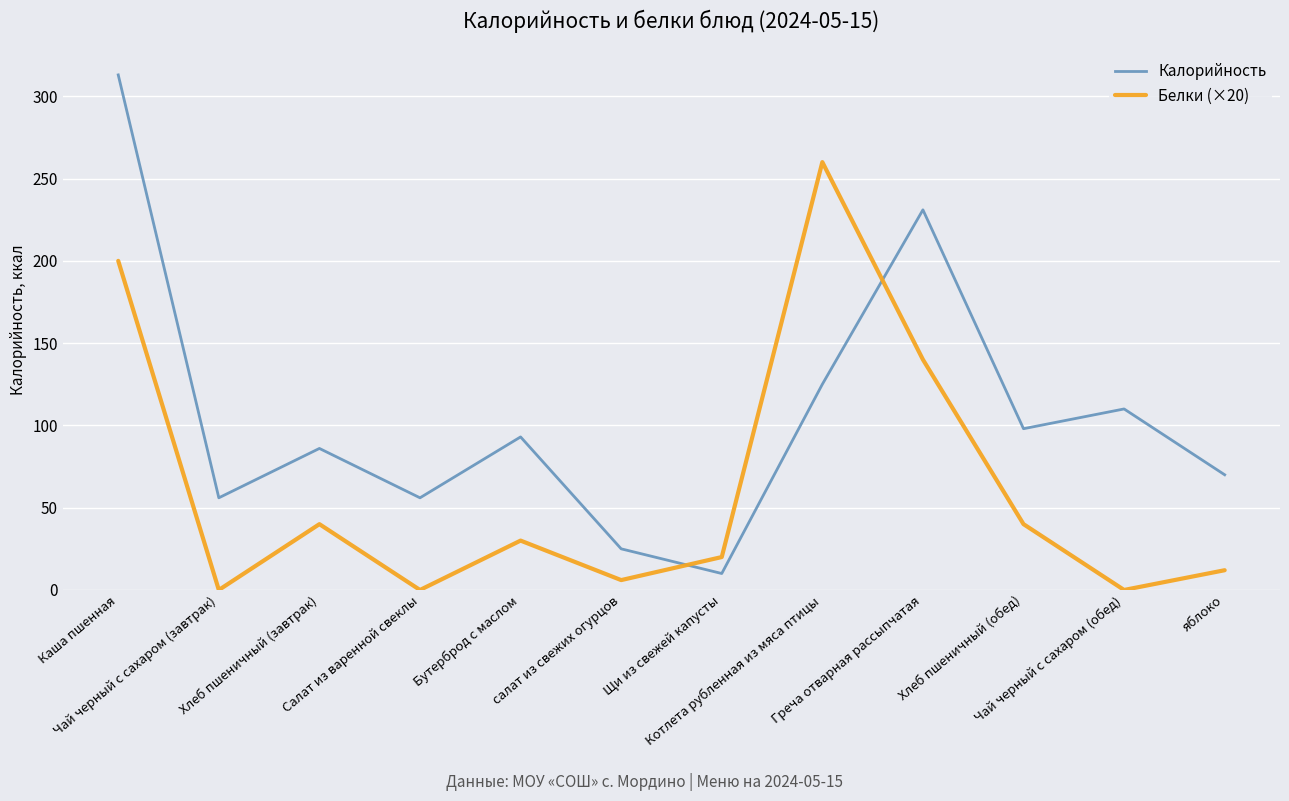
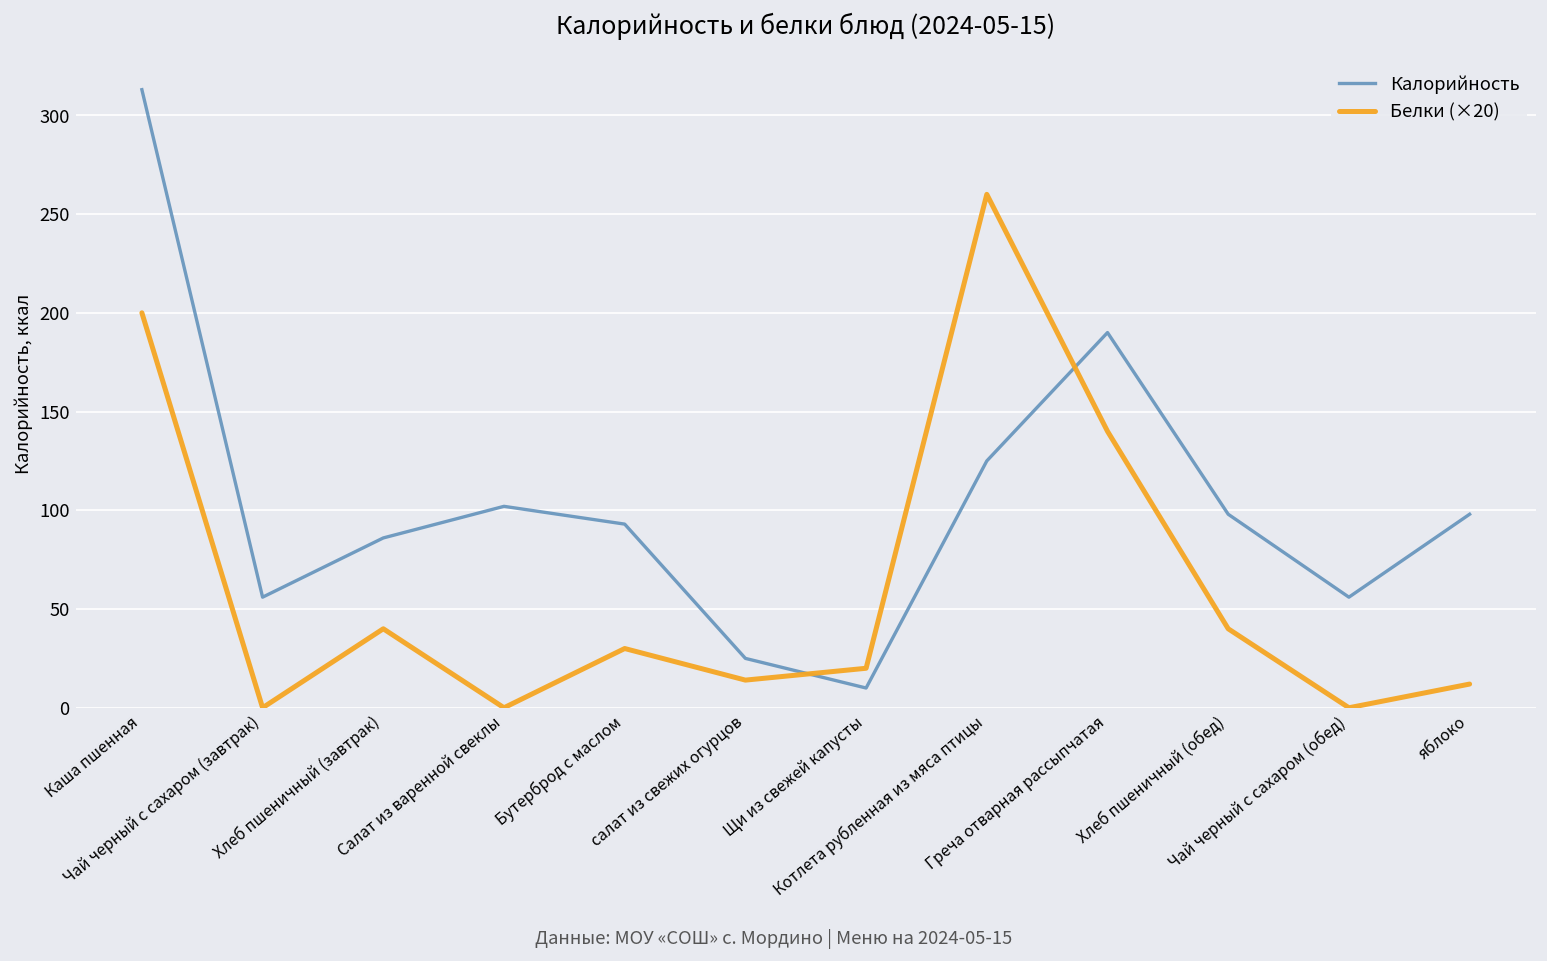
Калорийность, Салат из варенной свеклы: 56 -> 102
Белки (×20), салат из свежих огурцов: 6 -> 14
Калорийность, Греча отварная рассыпчатая: 231 -> 190
Калорийность, Чай черный с сахаром (обед): 110 -> 56
Калорийность, яблоко: 70 -> 98
